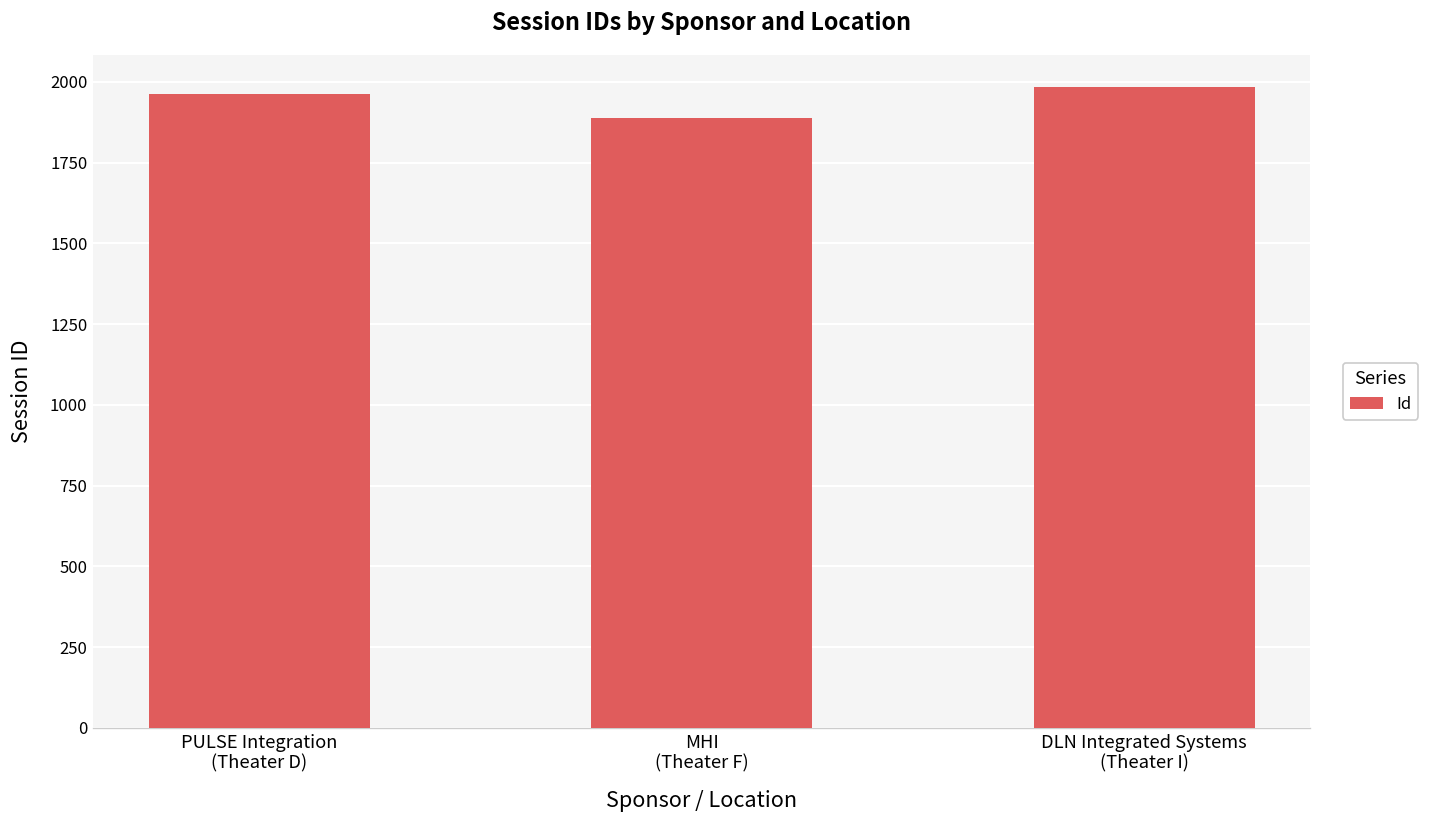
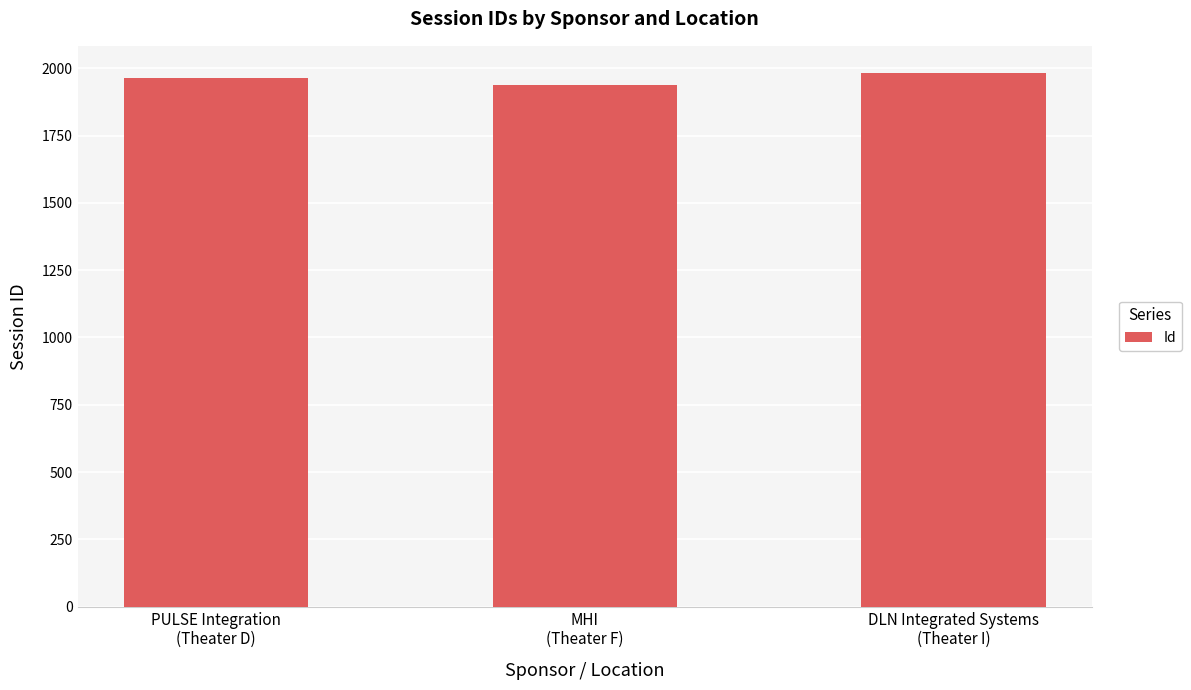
MHI (Theater F): 1890 -> 1940
